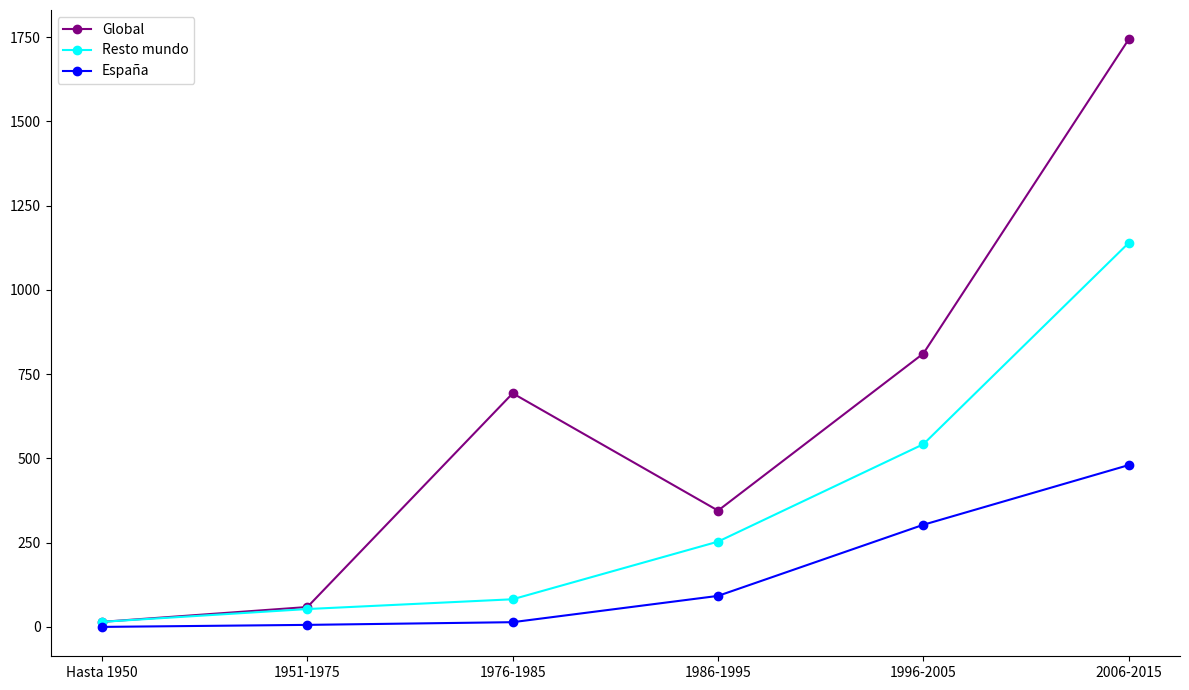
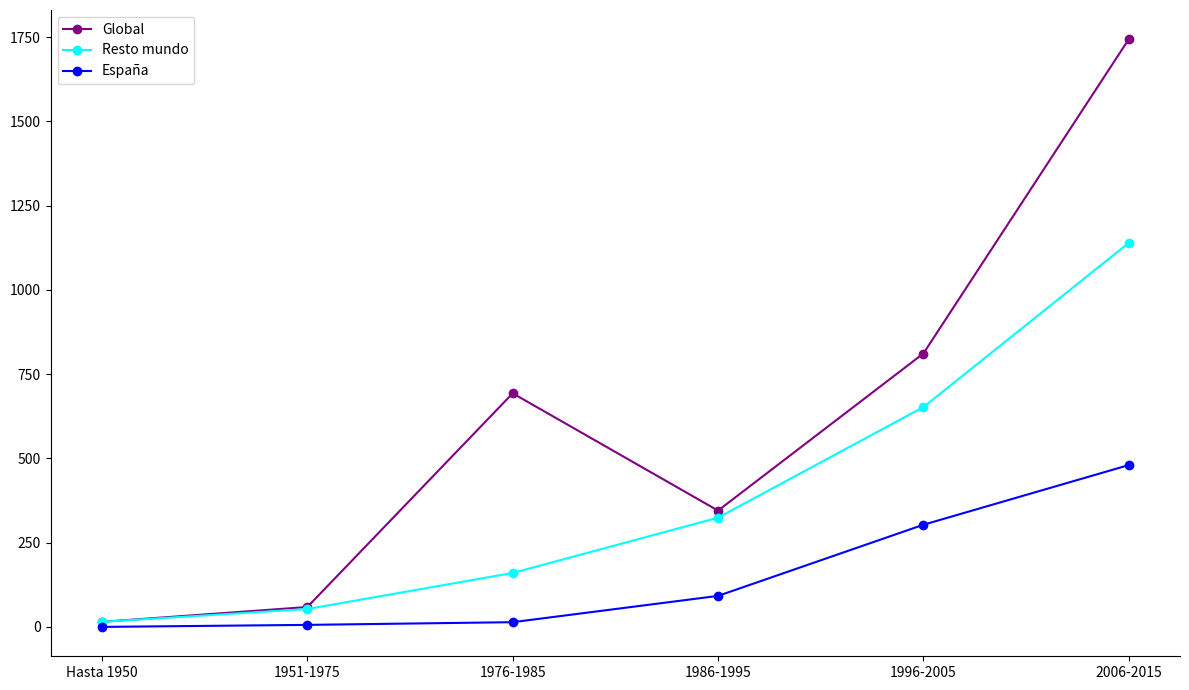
Resto mundo, 1976-1985: 80 -> 160
Resto mundo, 1986-1995: 250 -> 320
Resto mundo, 1996-2005: 540 -> 650
